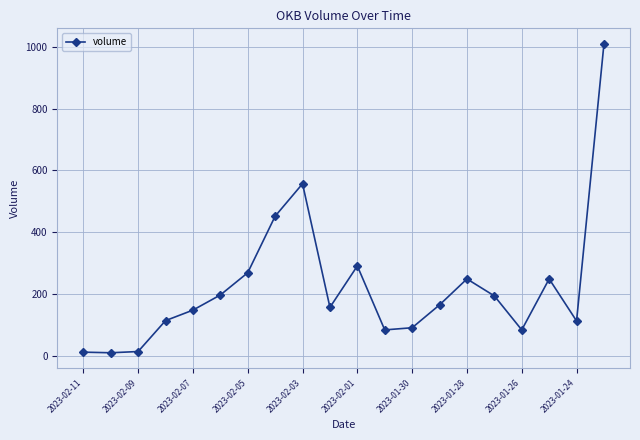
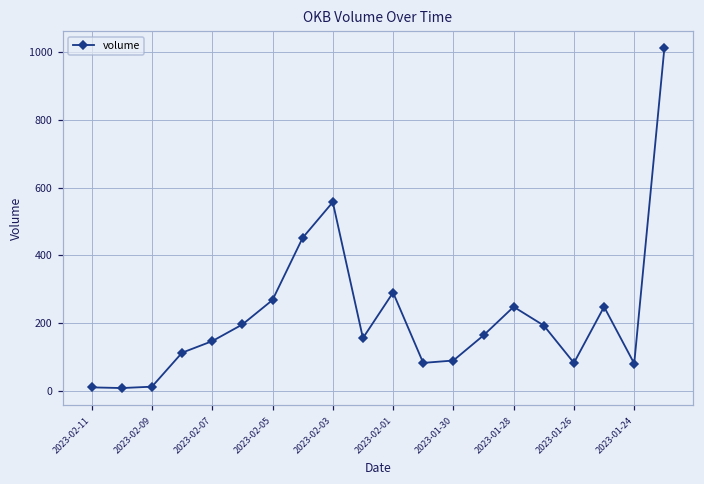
2023-01-24: 110 -> 80
